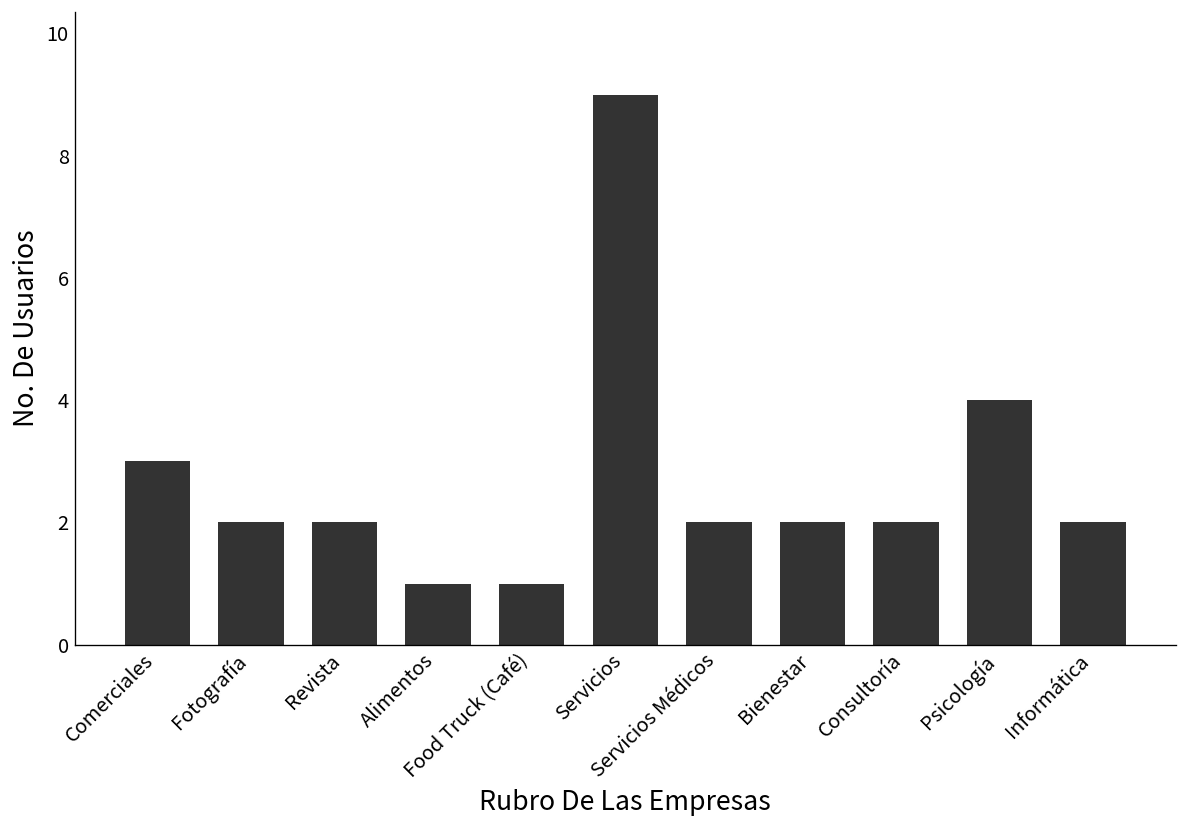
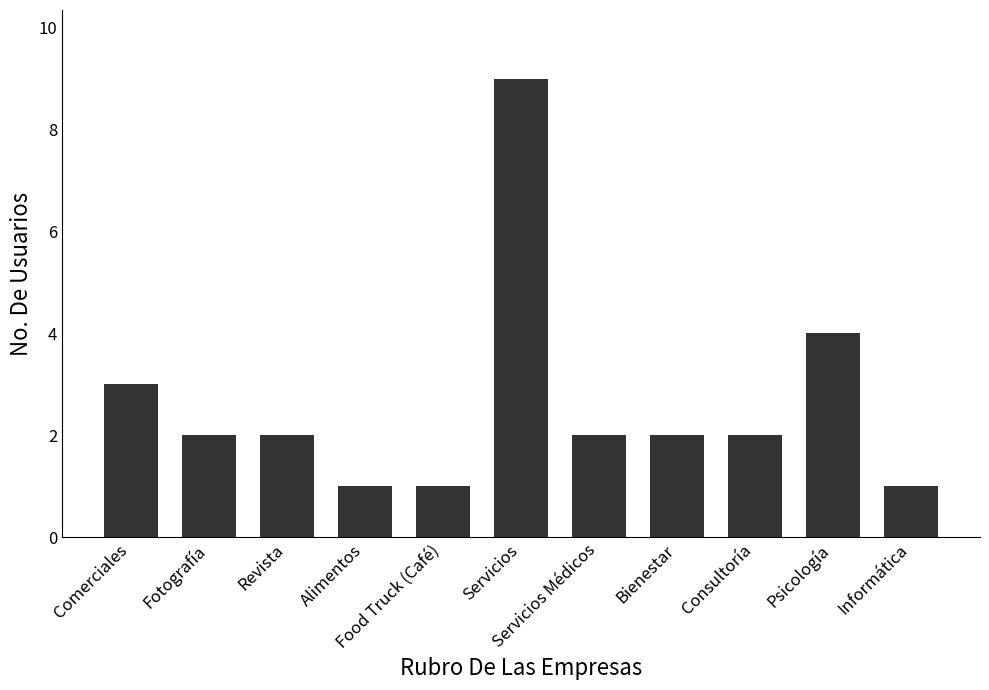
Informática: 2 -> 1
